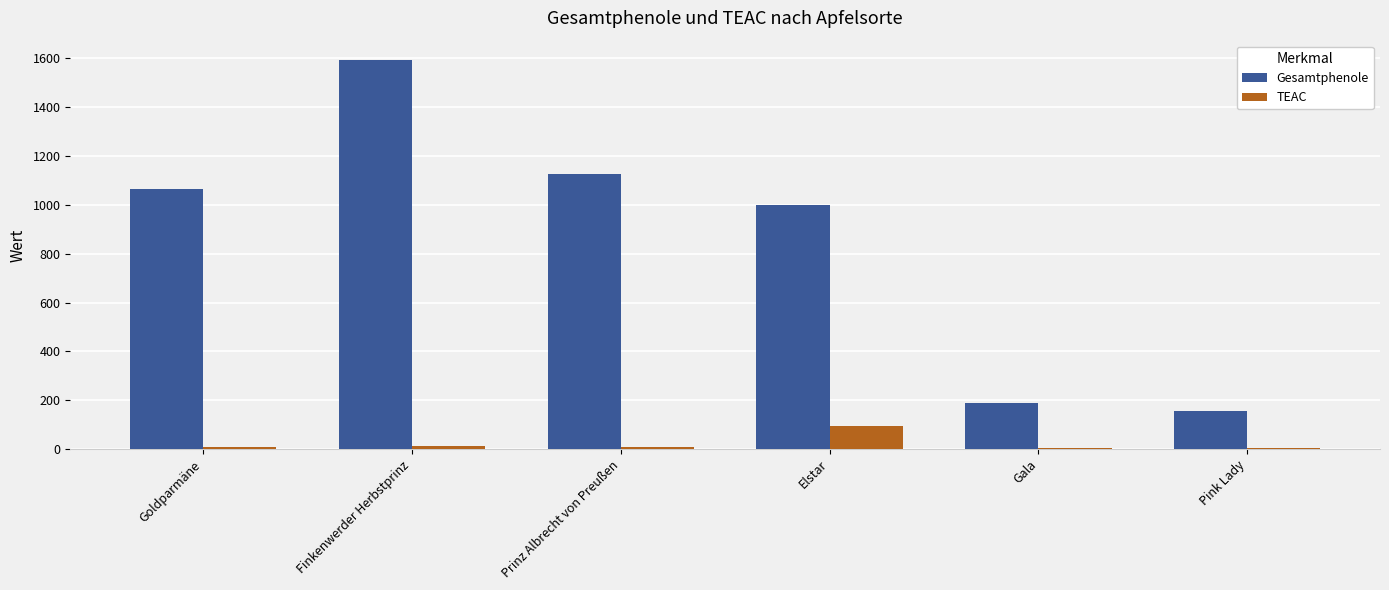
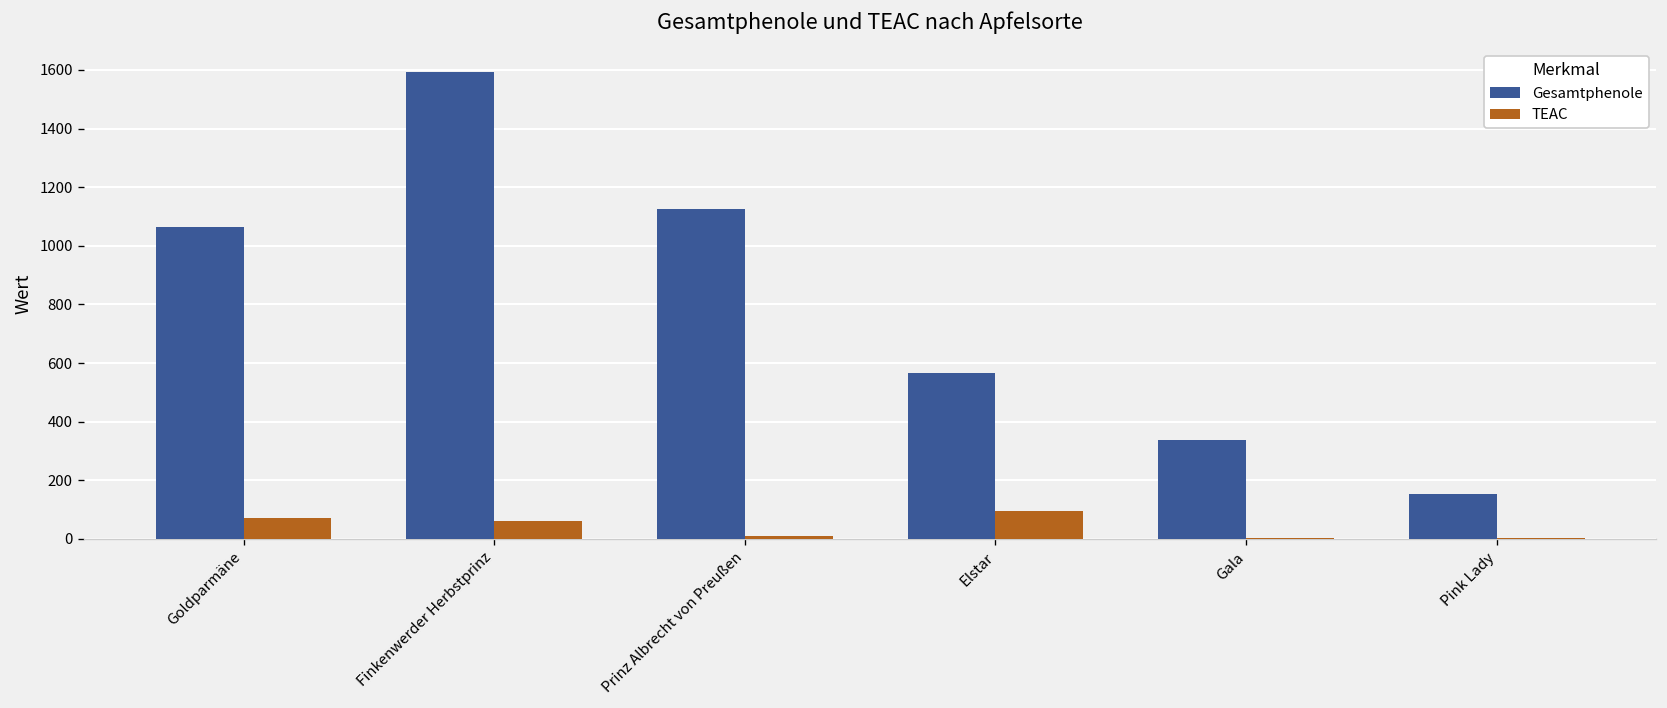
TEAC, Goldparmäne: 10 -> 70
TEAC, Finkenwerder Herbstprinz: 10 -> 60
Gesamtphenole, Elstar: 1000 -> 570
Gesamtphenole, Gala: 190 -> 340
